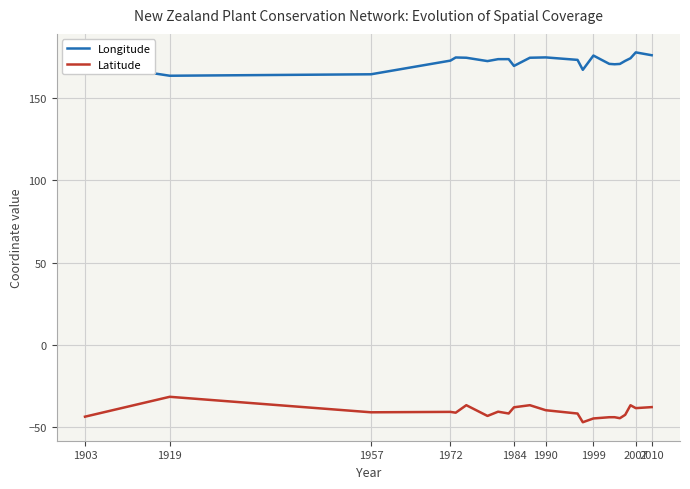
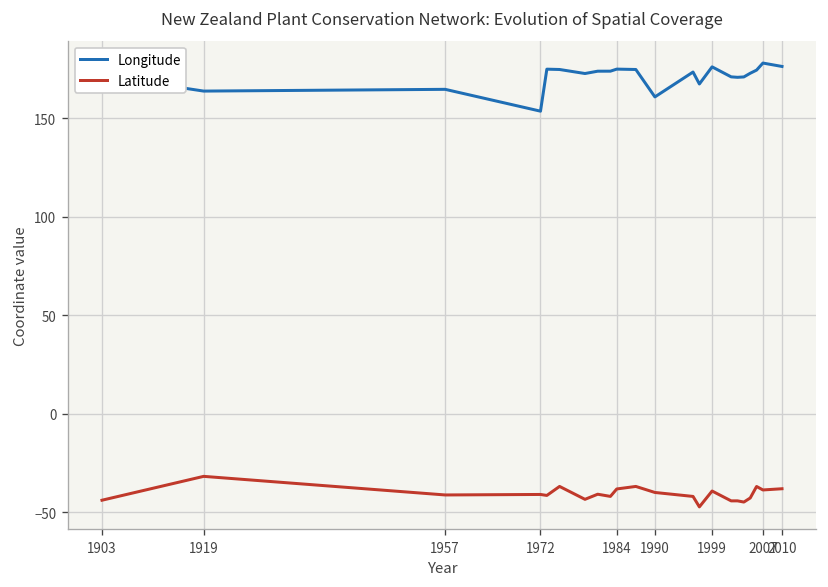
Longitude, 1972: 173 -> 154
Longitude, 1984: 170 -> 175
Longitude, 1990: 175 -> 161
Latitude, 1999: -45 -> -39
